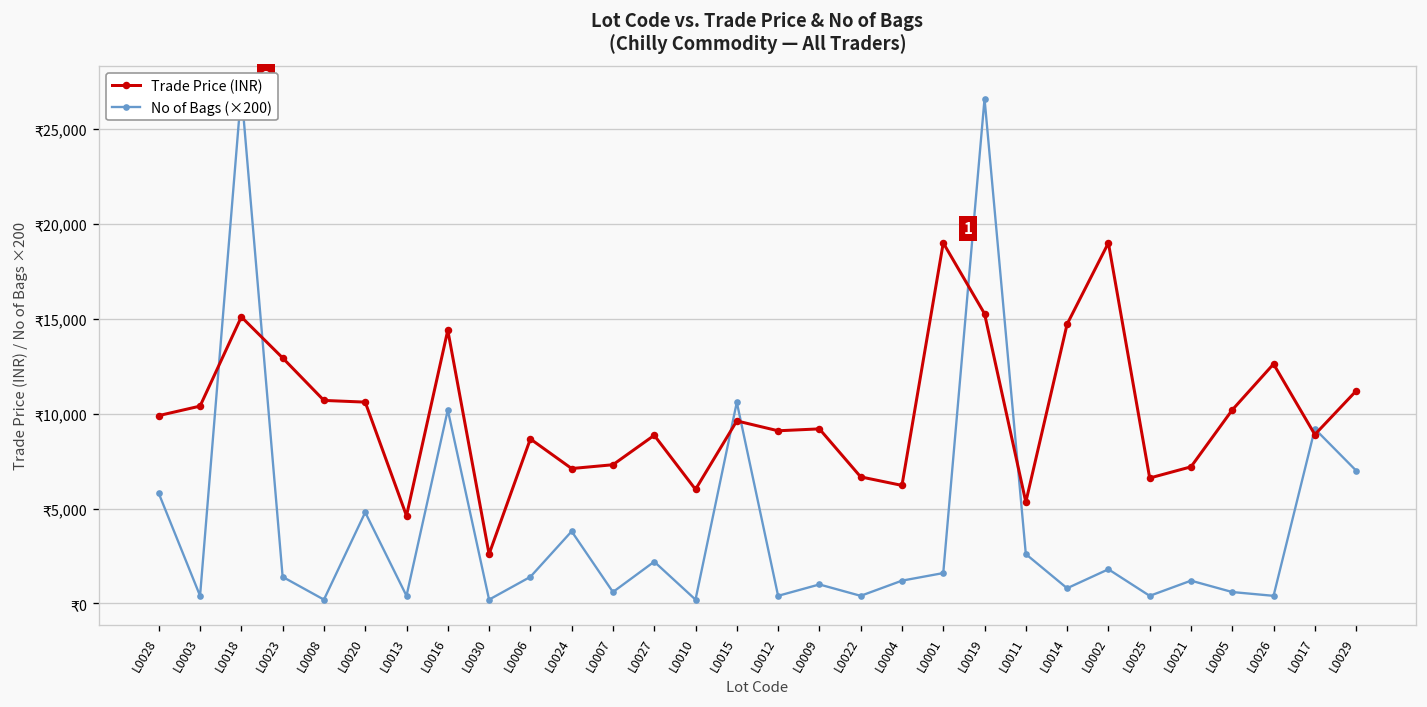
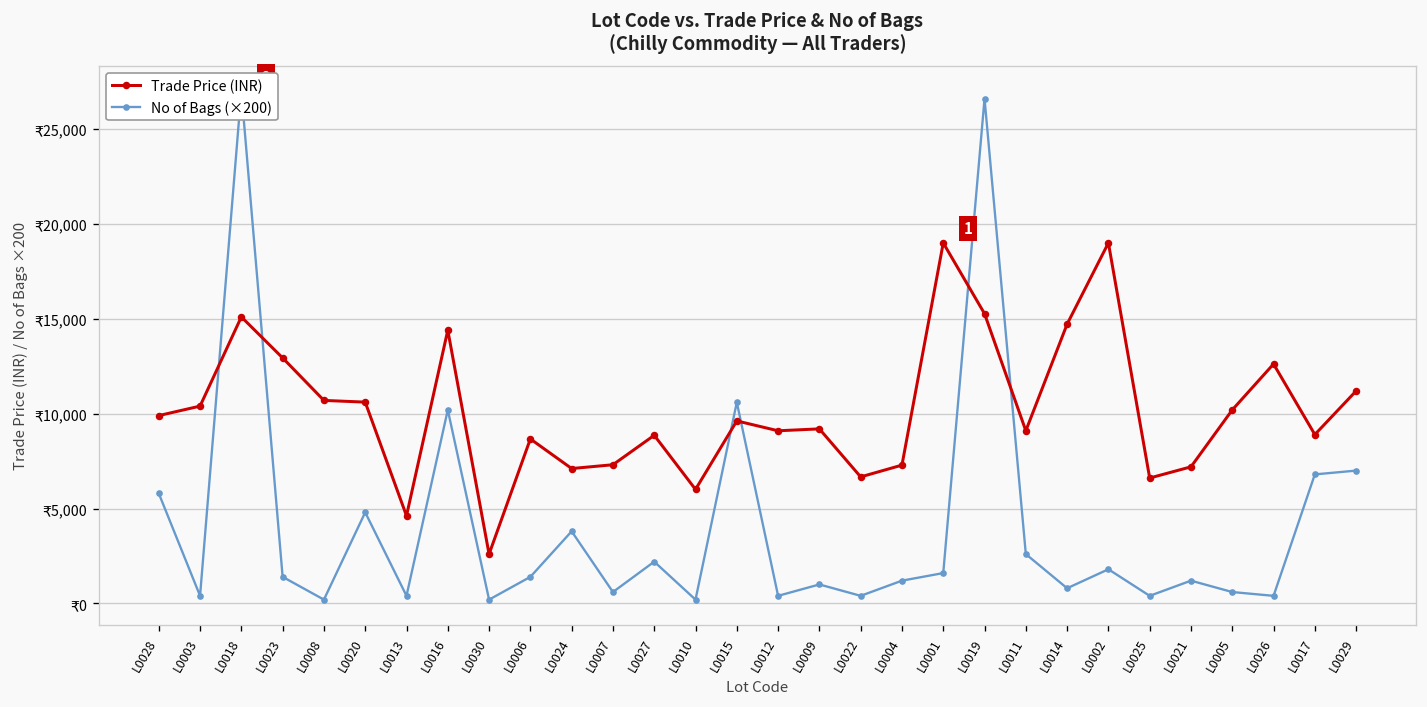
Trade Price (INR), L0004: ₹6,200 -> ₹7,300
Trade Price (INR), L0011: ₹5,300 -> ₹9,100
No of Bags (×200), L0017: ₹9,200 -> ₹6,800
